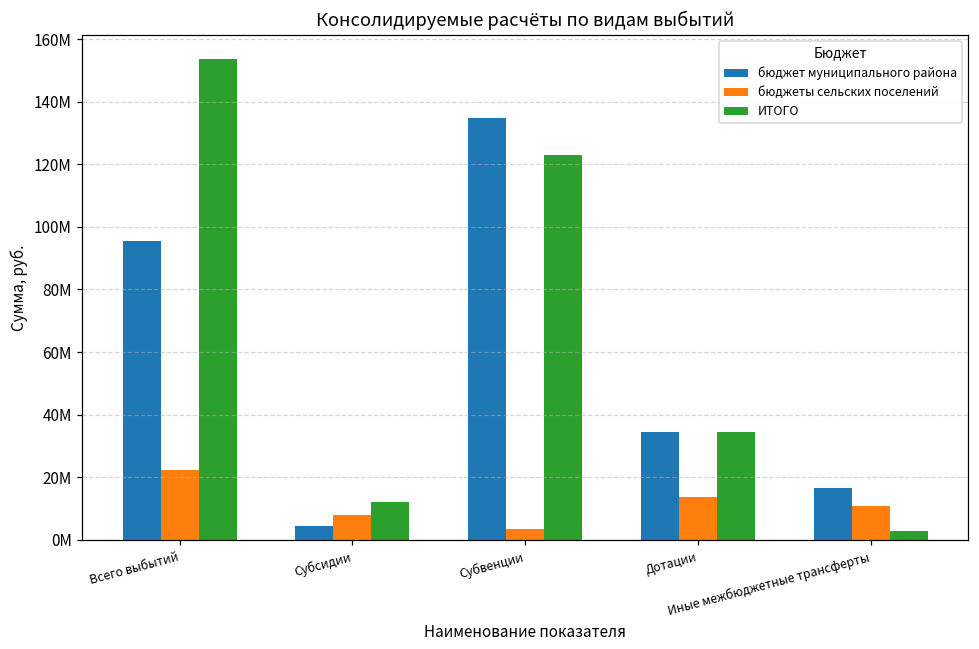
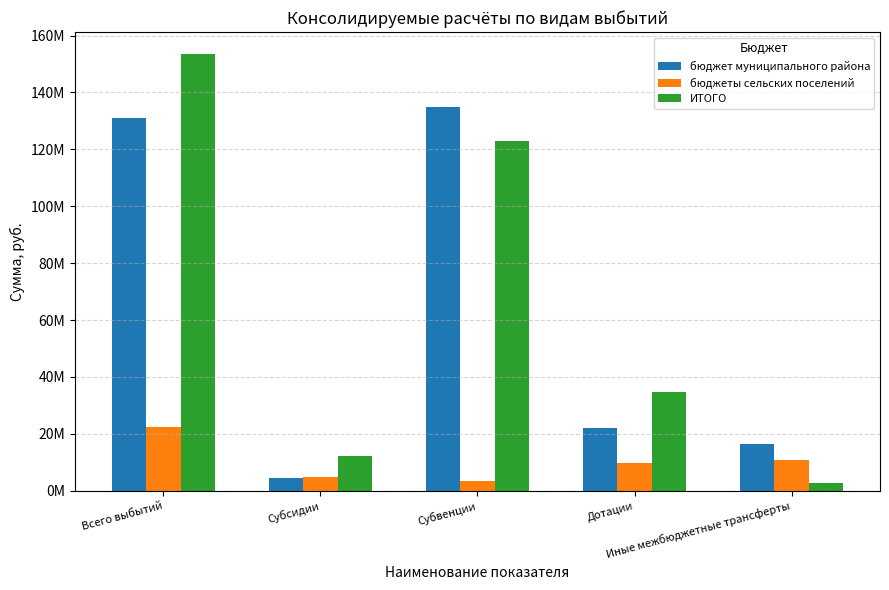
бюджет муниципального района, Всего выбытий: 95000000 -> 131000000
бюджеты сельских поселений, Субсидии: 8000000 -> 5000000
бюджет муниципального района, Дотации: 35000000 -> 22000000
бюджеты сельских поселений, Дотации: 14000000 -> 10000000
